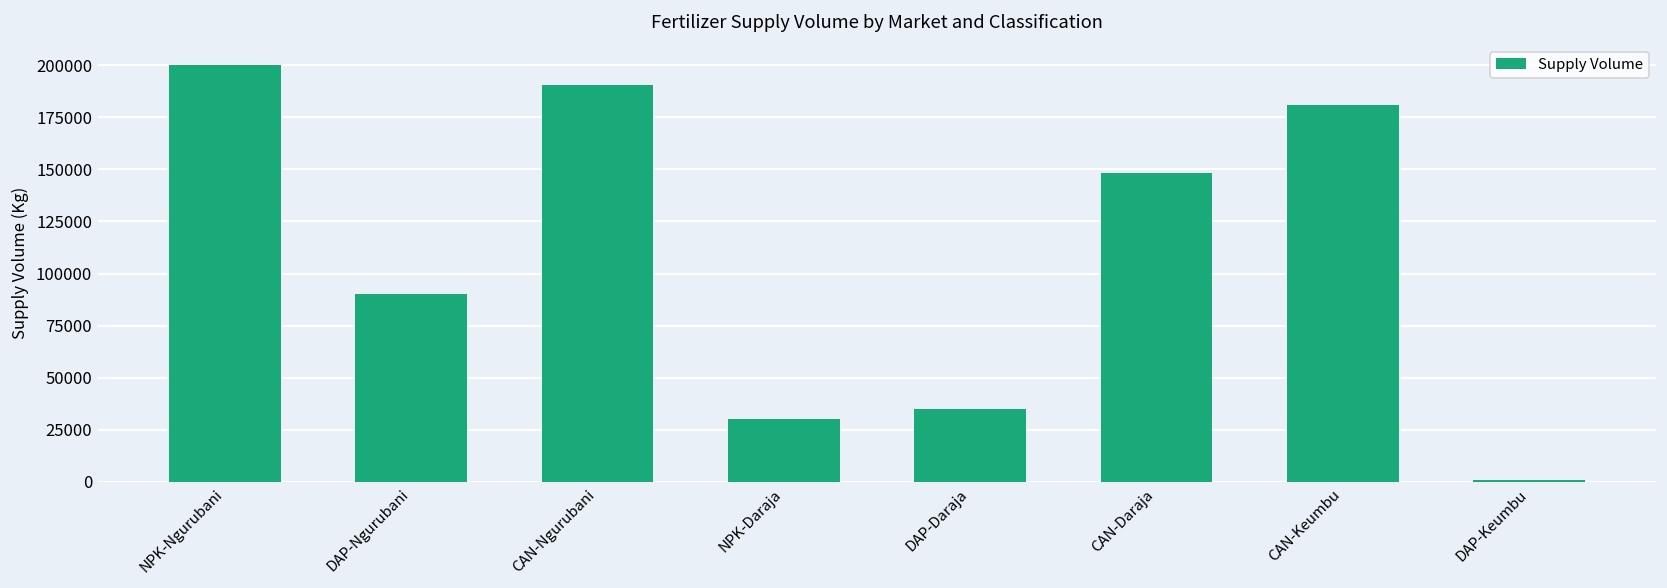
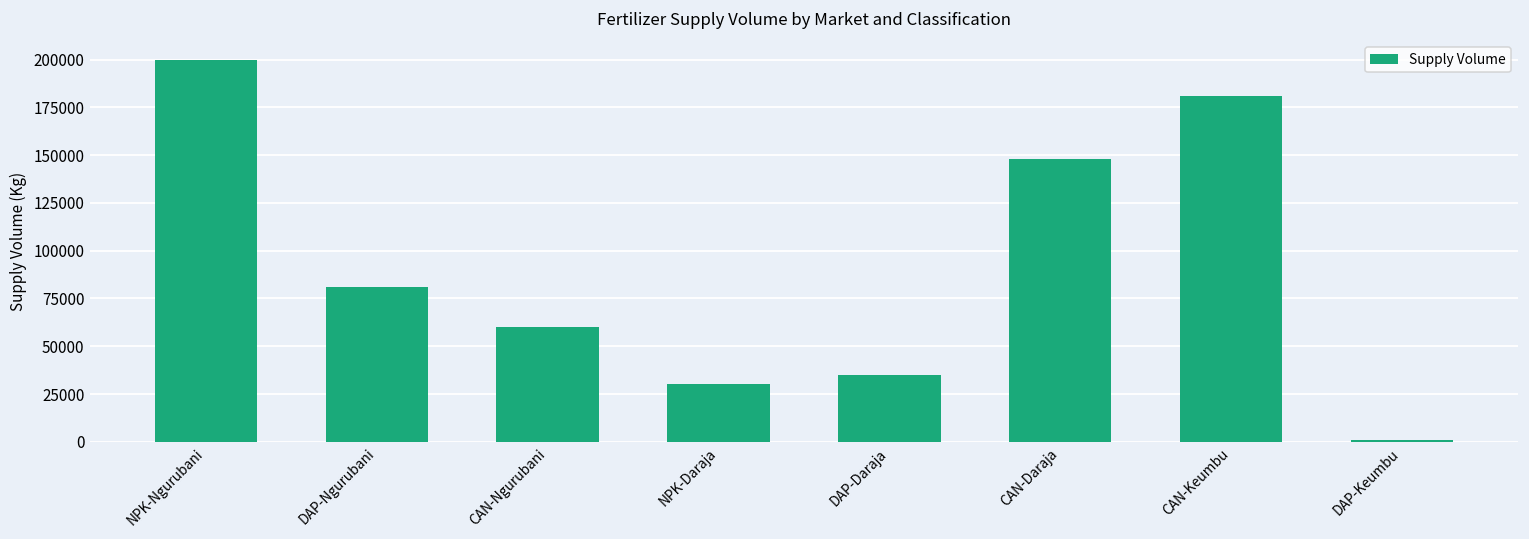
DAP-Ngurubani: 90000 -> 81000
CAN-Ngurubani: 191000 -> 60000
